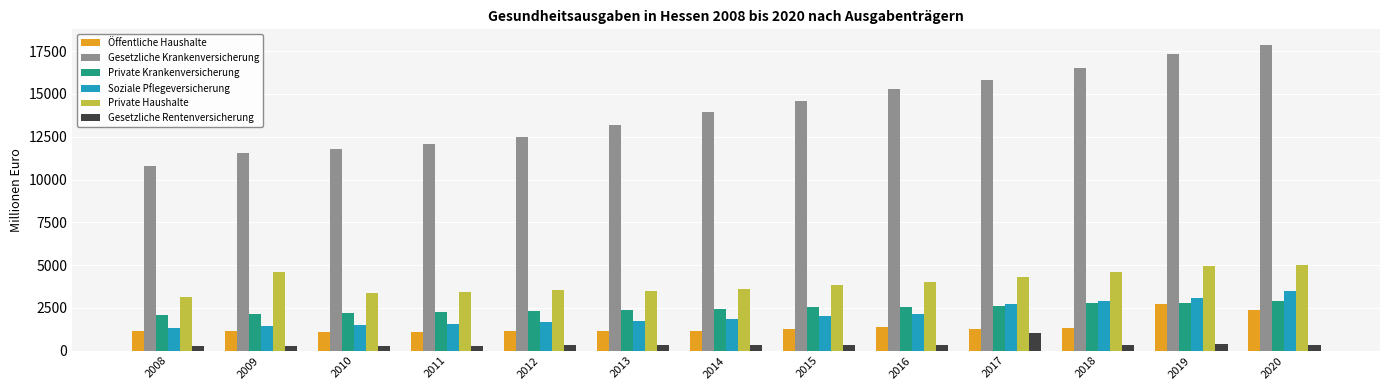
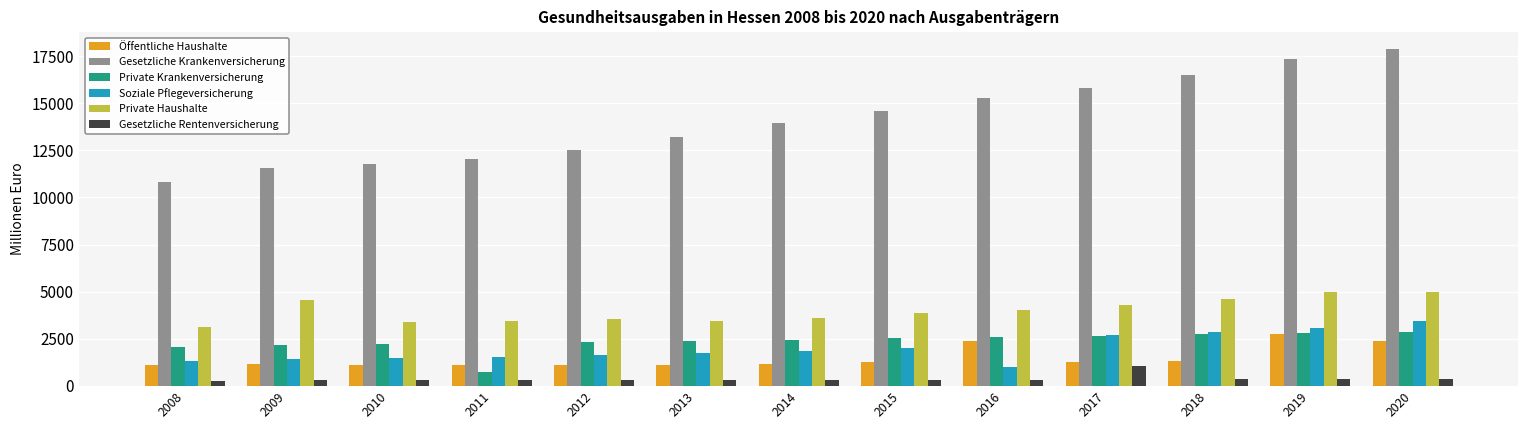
Private Krankenversicherung, 2011: 2300 -> 700
Öffentliche Haushalte, 2016: 1400 -> 2400
Soziale Pflegeversicherung, 2016: 2100 -> 1000
